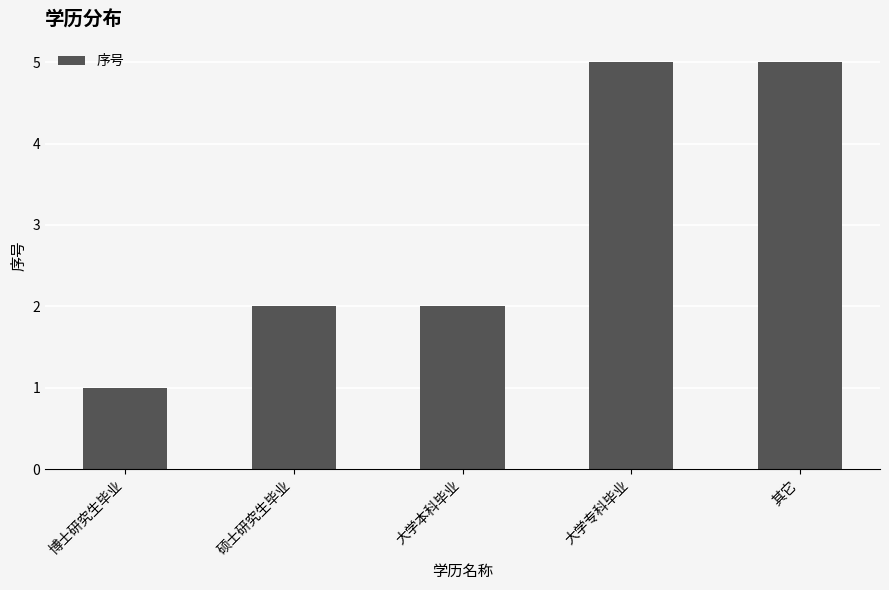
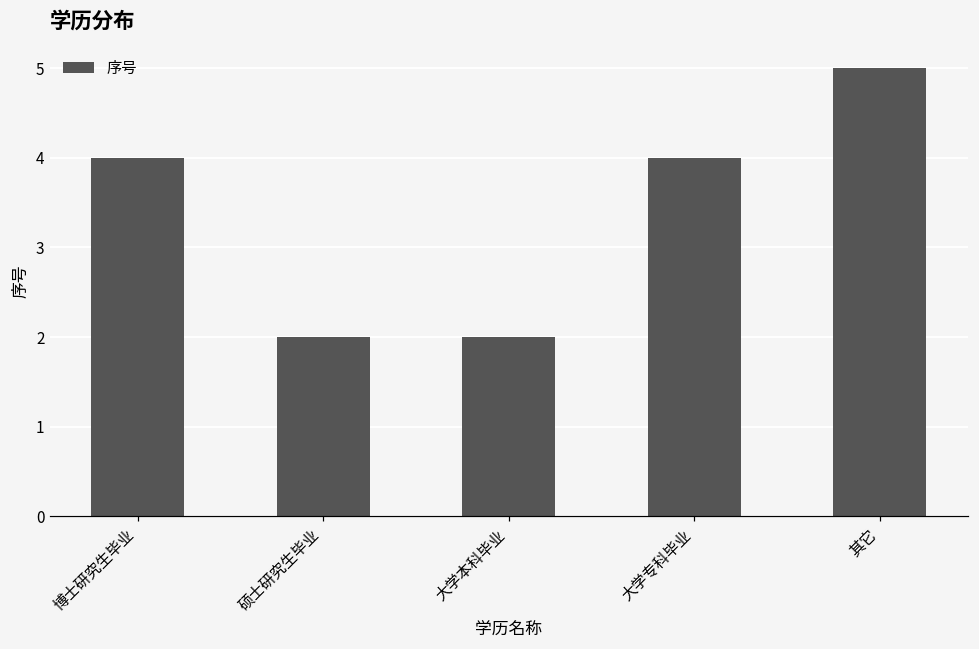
博士研究生毕业: 1 -> 4
大学专科毕业: 5 -> 4
